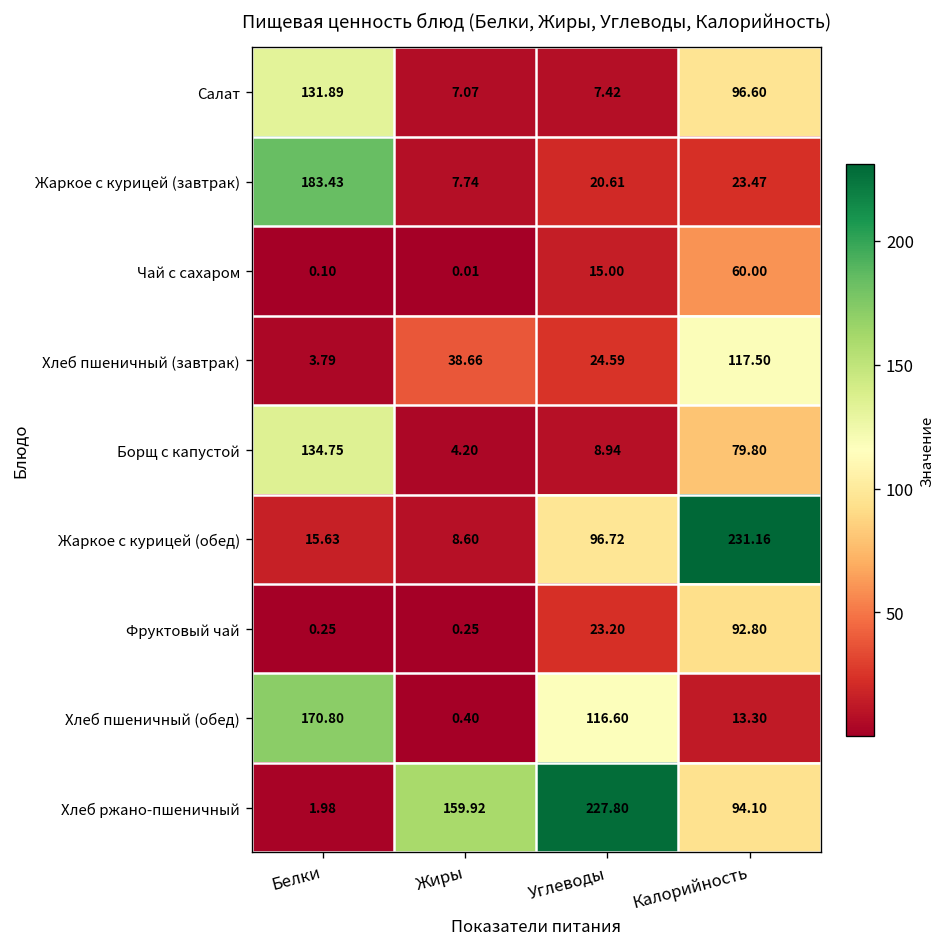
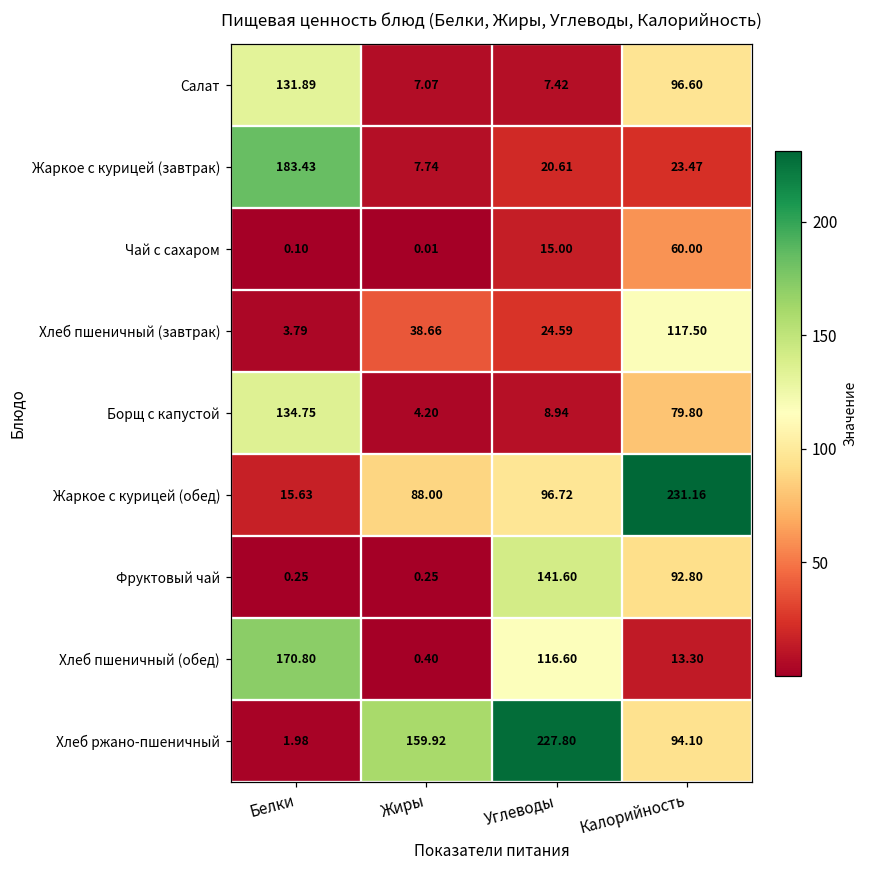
Жаркое с курицей (обед), Жиры: 8.60 -> 88.00
Фруктовый чай, Углеводы: 23.20 -> 141.60
